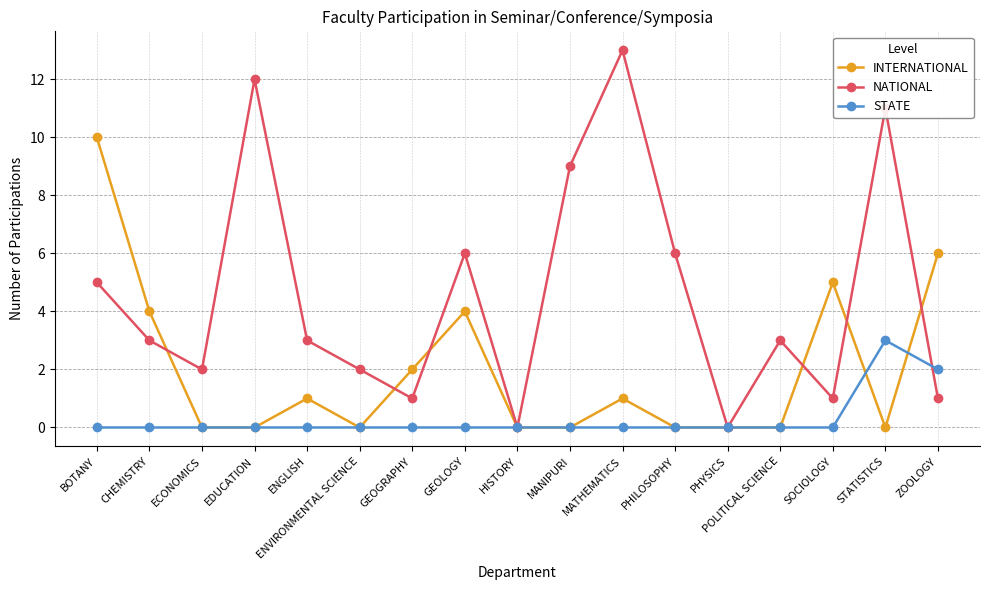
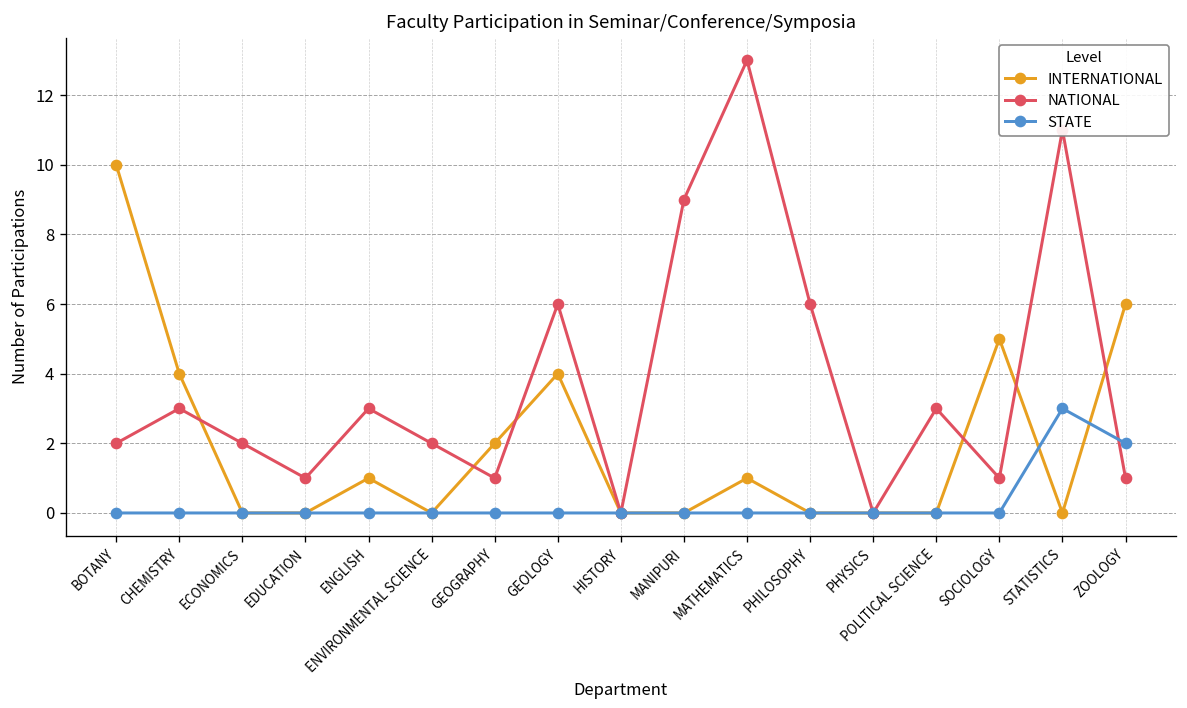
NATIONAL, BOTANY: 5 -> 2
NATIONAL, EDUCATION: 12 -> 1
